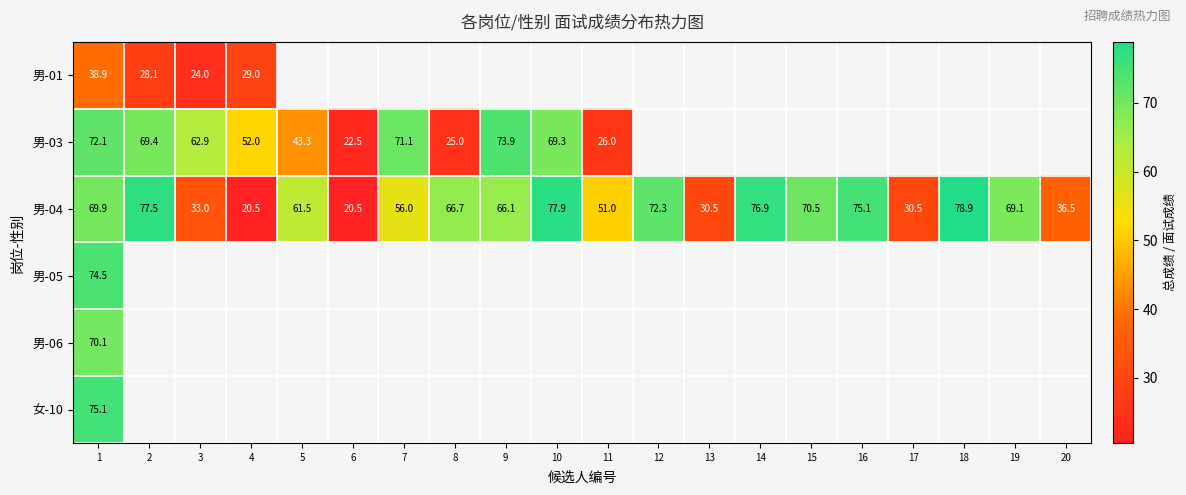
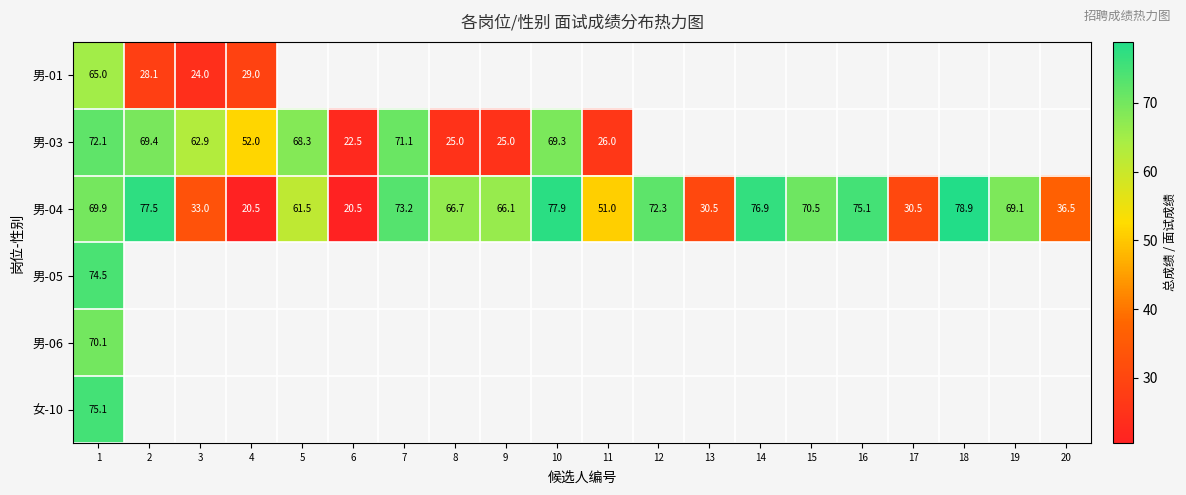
男-01, 1: 38.9 -> 65.0
男-03, 5: 43.3 -> 68.3
男-03, 9: 73.9 -> 25.0
男-04, 7: 56.0 -> 73.2
